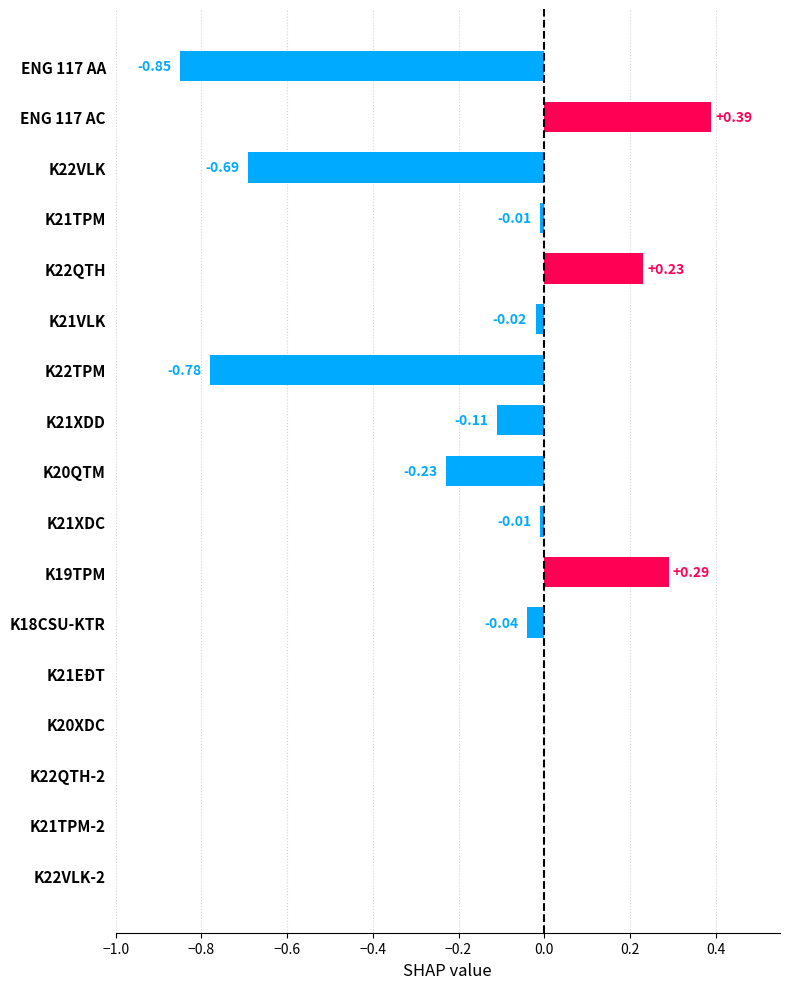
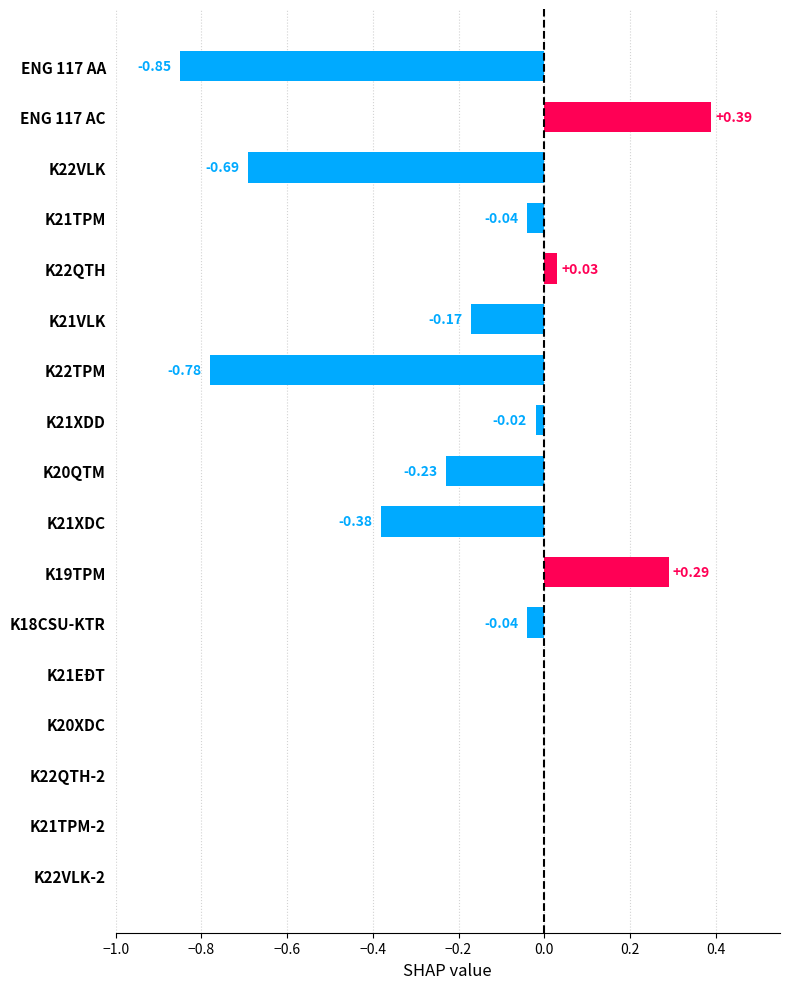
K21TPM: -0.01 -> -0.04
K22QTH: +0.23 -> +0.03
K21VLK: -0.02 -> -0.17
K21XDD: -0.11 -> -0.02
K21XDC: -0.01 -> -0.38
